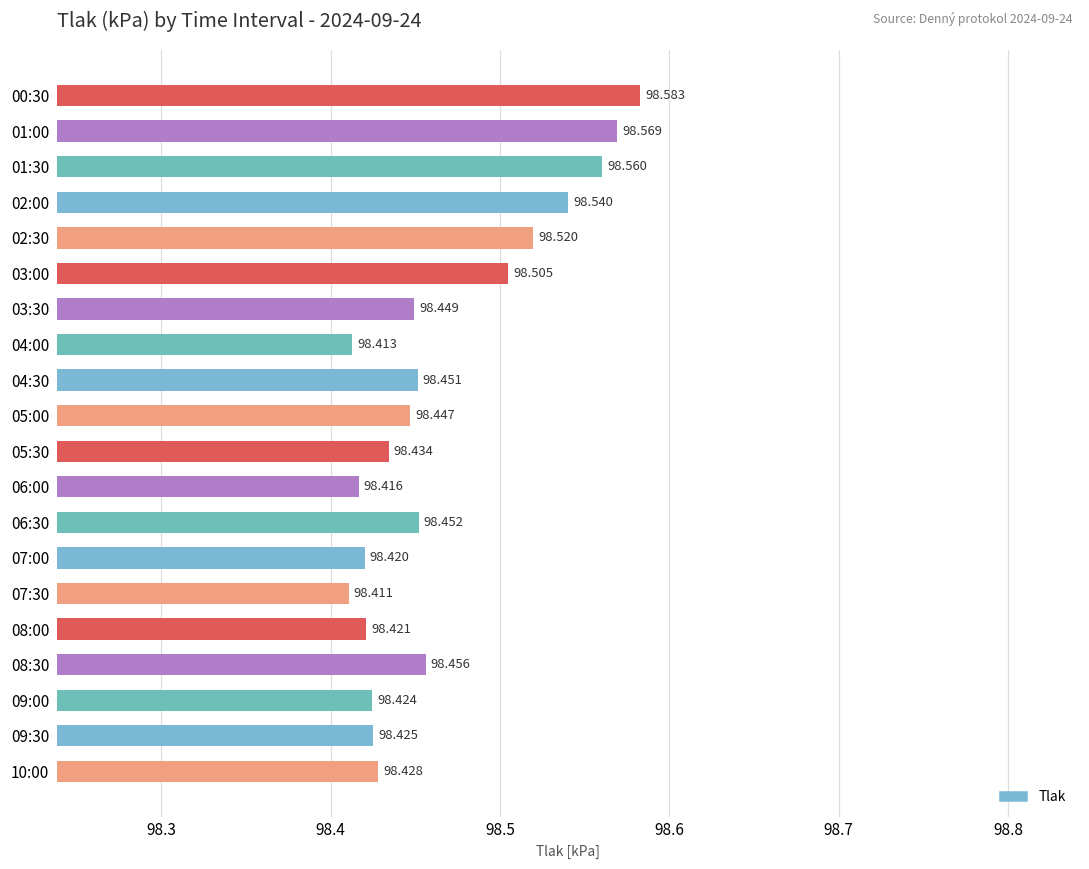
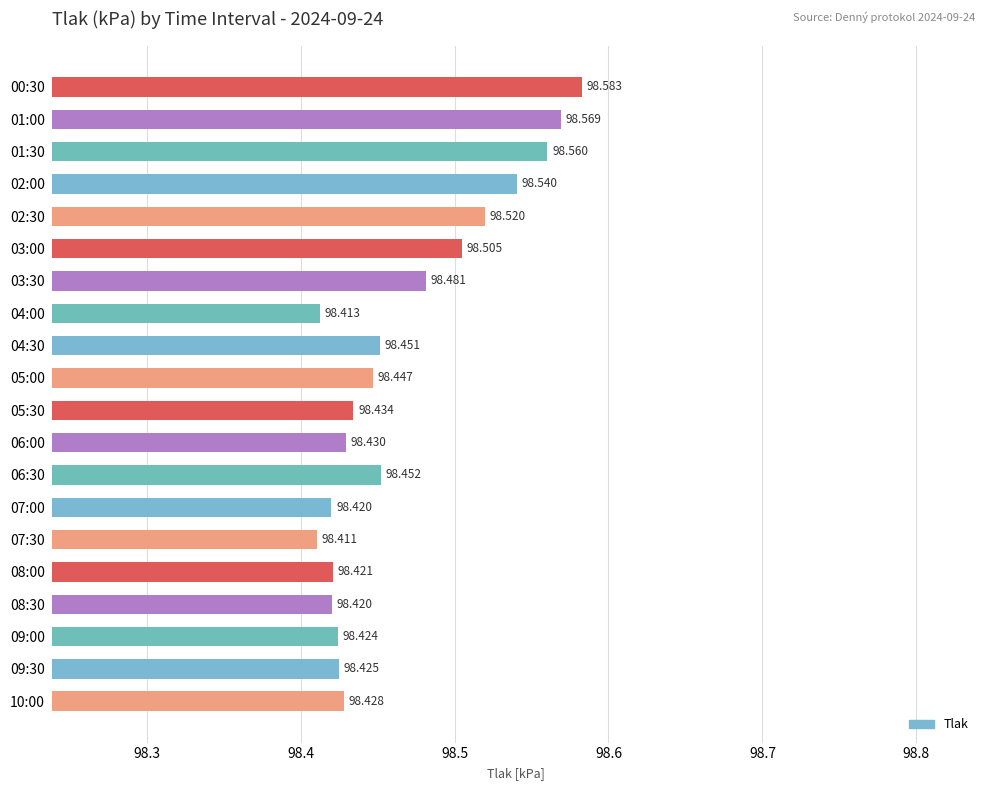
03:30: 98.449 -> 98.481
06:00: 98.416 -> 98.430
08:30: 98.456 -> 98.420
